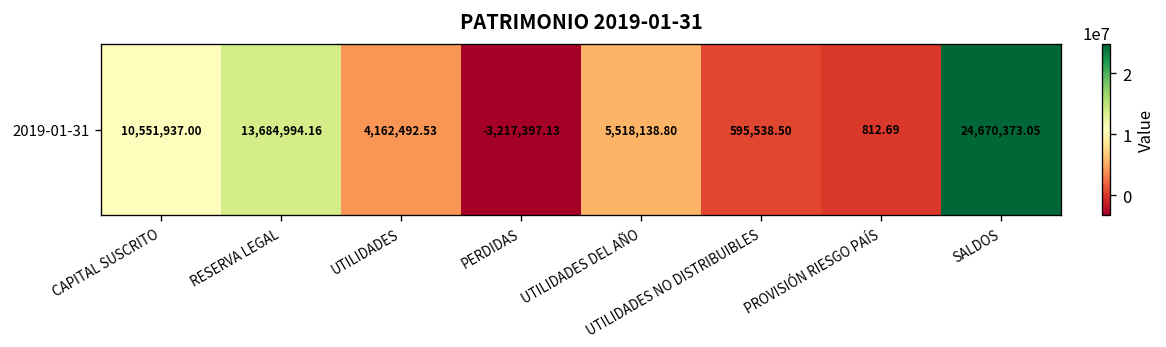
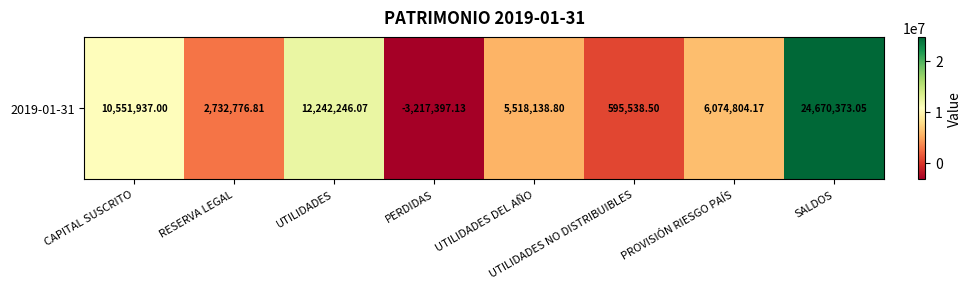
2019-01-31, RESERVA LEGAL: 13,684,994.16 -> 2,732,776.81
2019-01-31, UTILIDADES: 4,162,492.53 -> 12,242,246.07
2019-01-31, PROVISIÓN RIESGO PAÍS: 812.69 -> 6,074,804.17
